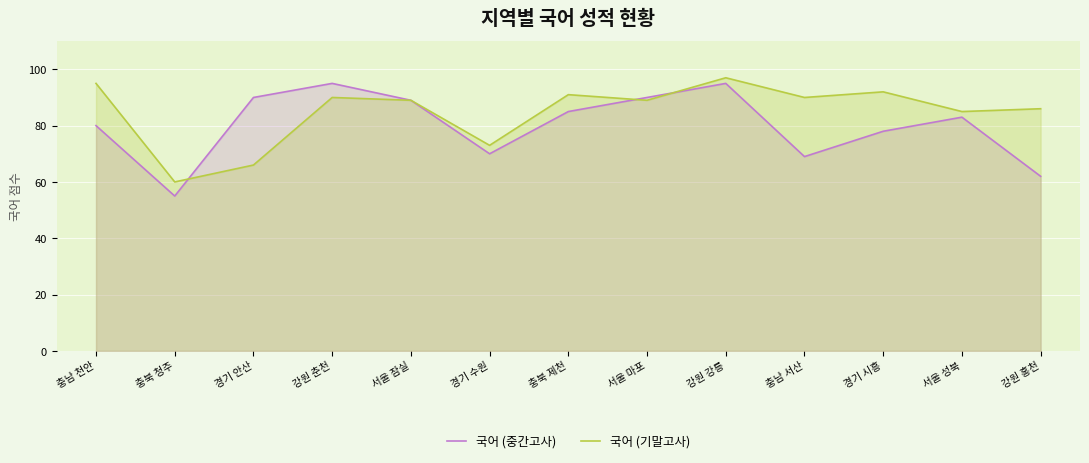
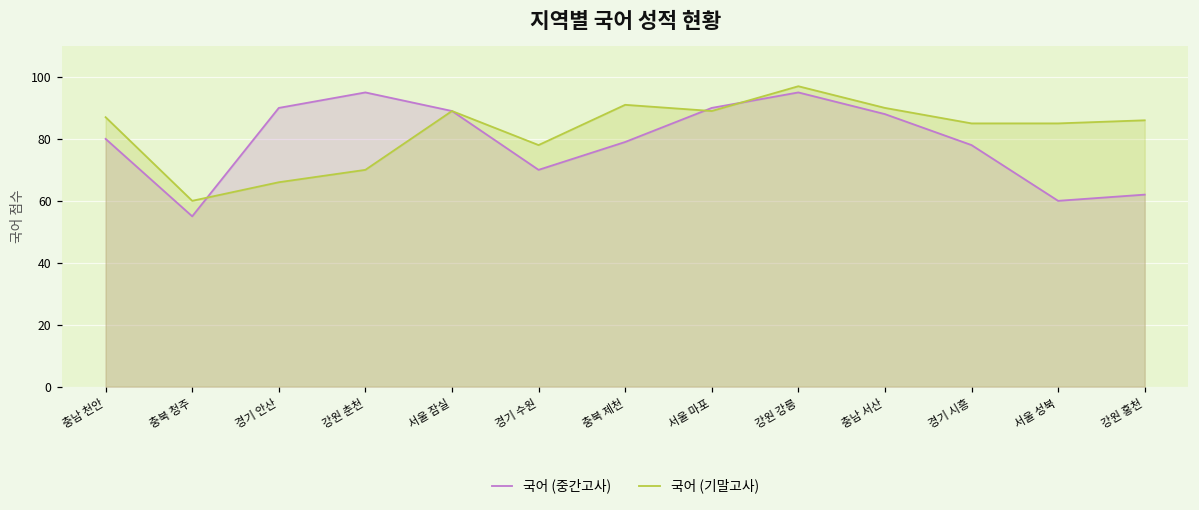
국어 (기말고사), 충남 천안: 95 -> 87
국어 (기말고사), 강원 춘천: 90 -> 70
국어 (기말고사), 경기 수원: 73 -> 78
국어 (중간고사), 충북 제천: 85 -> 79
국어 (중간고사), 충남 서산: 69 -> 88
국어 (기말고사), 경기 시흥: 92 -> 85
국어 (중간고사), 서울 성북: 83 -> 60
